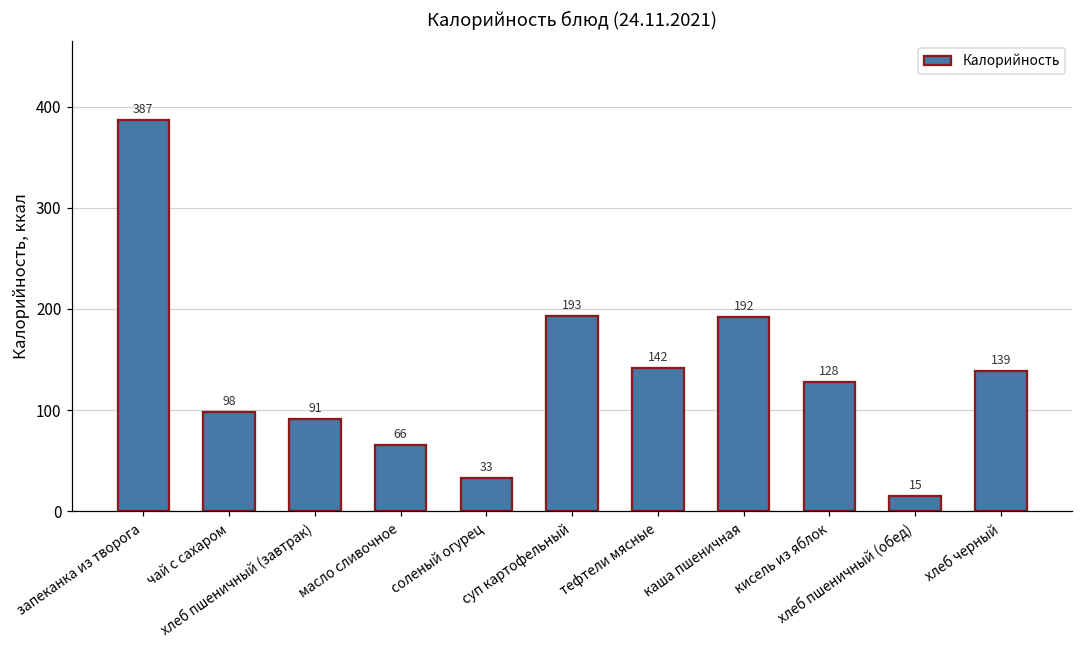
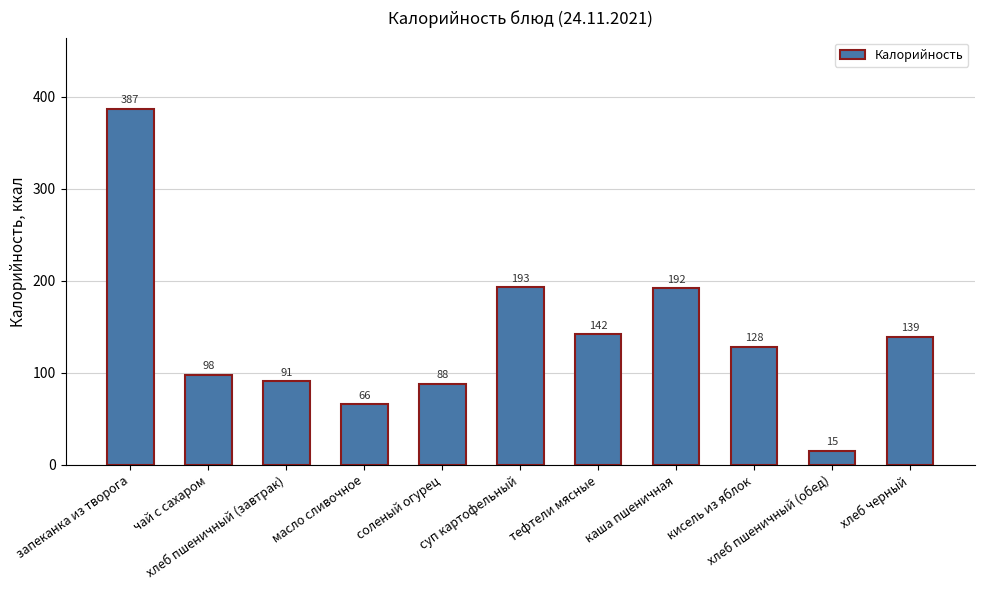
соленый огурец: 33 -> 88
